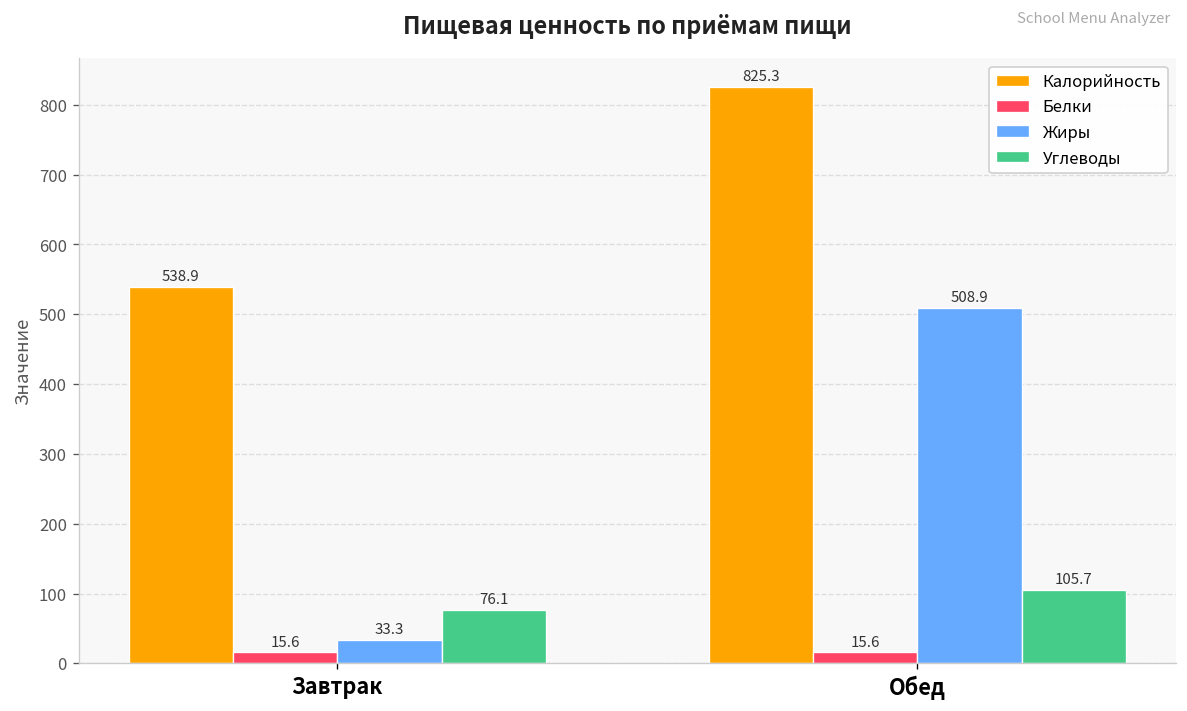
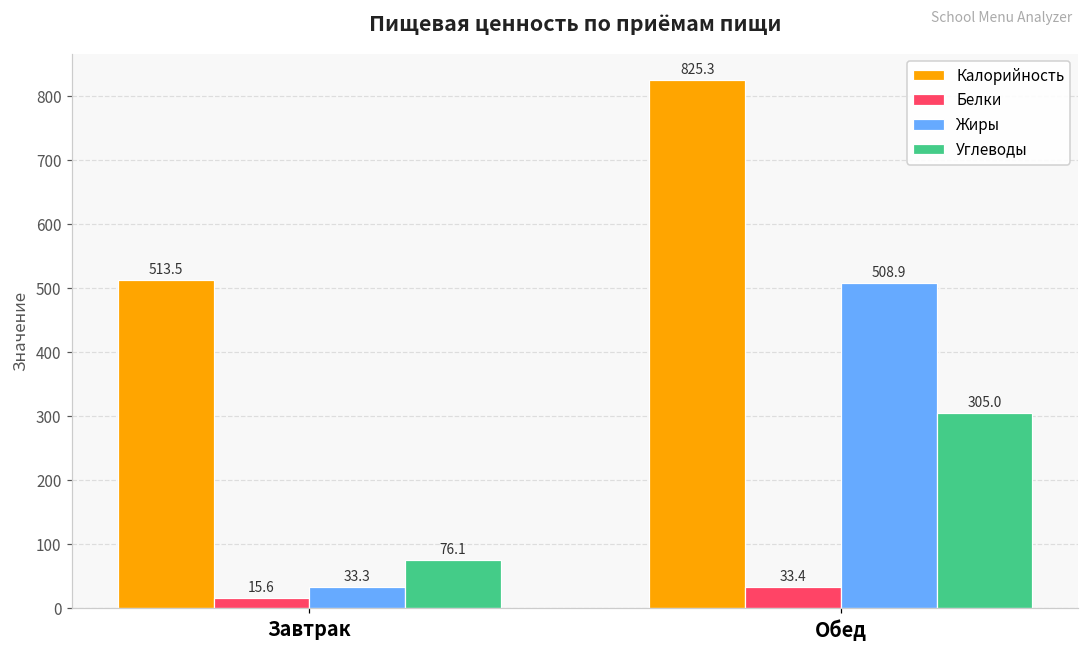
Калорийность, Завтрак: 538.9 -> 513.5
Белки, Обед: 15.6 -> 33.4
Углеводы, Обед: 105.7 -> 305.0
